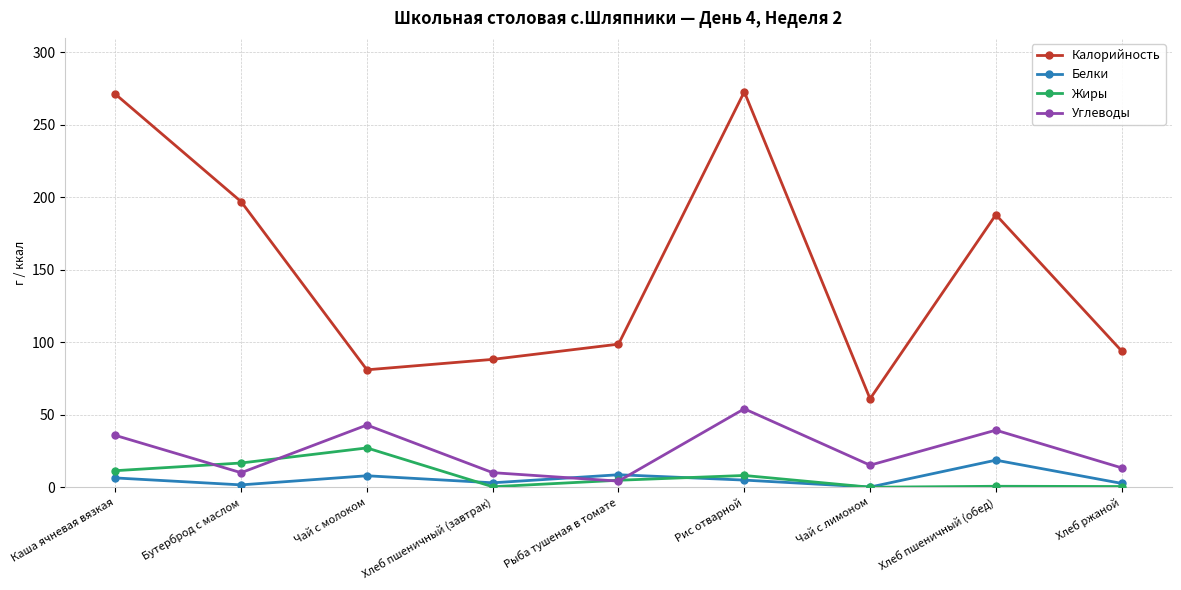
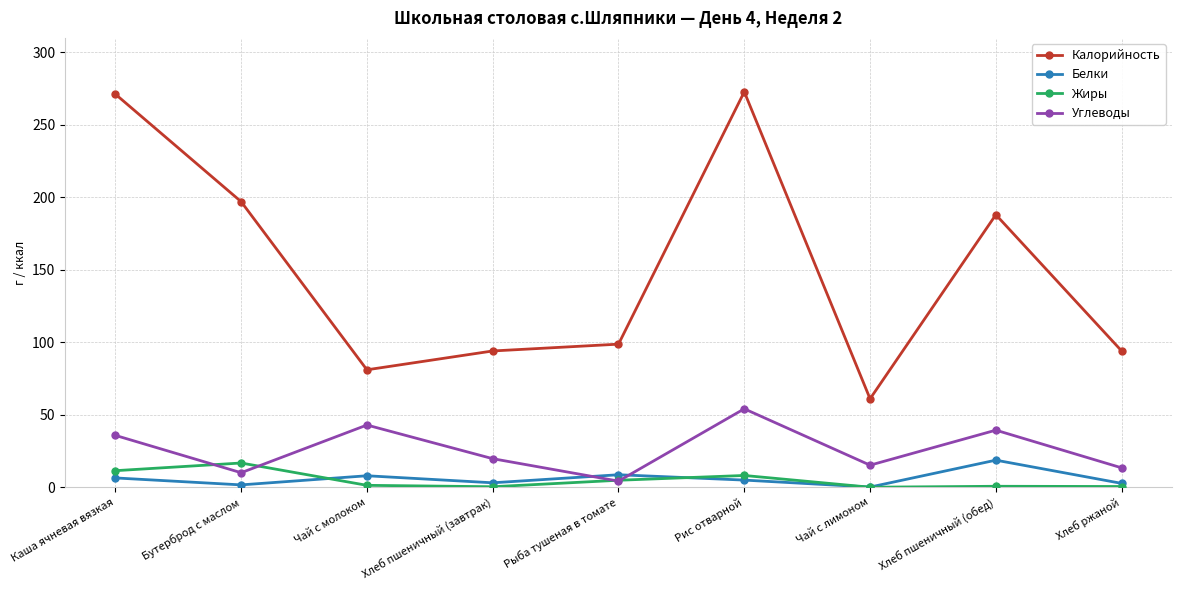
Жиры, Чай с молоком: 27 -> 1
Калорийность, Хлеб пшеничный (завтрак): 88 -> 94
Углеводы, Хлеб пшеничный (завтрак): 10 -> 20
